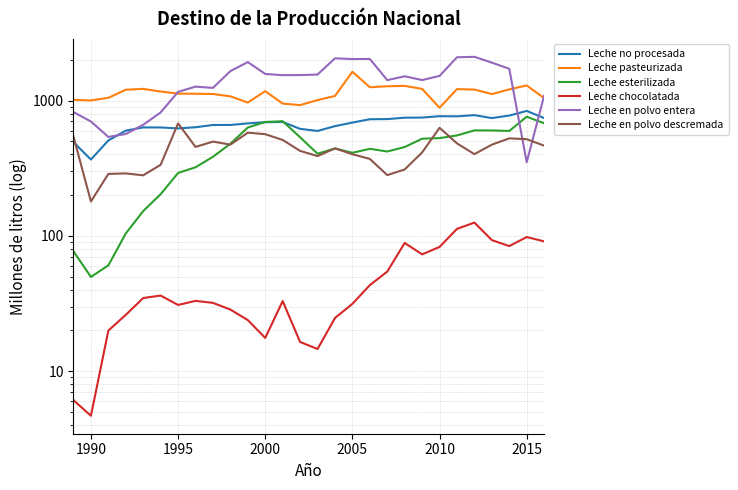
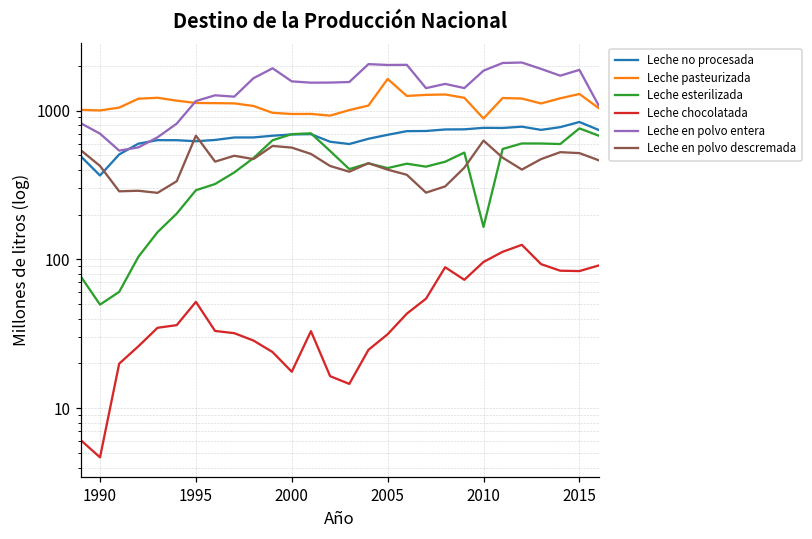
Leche en polvo descremada, 1990: 180 -> 420
Leche chocolatada, 1995: 31 -> 52
Leche pasteurizada, 2000: 1200 -> 900
Leche esterilizada, 2010: 530 -> 170
Leche chocolatada, 2010: 80 -> 100
Leche en polvo entera, 2010: 1500 -> 1900
Leche chocolatada, 2015: 100 -> 80
Leche en polvo entera, 2015: 350 -> 1900
